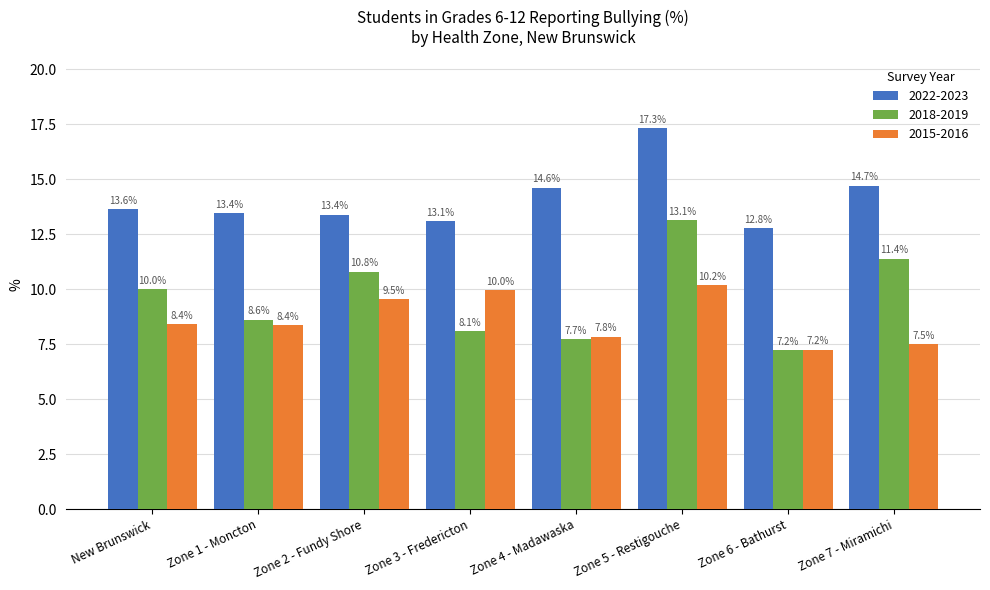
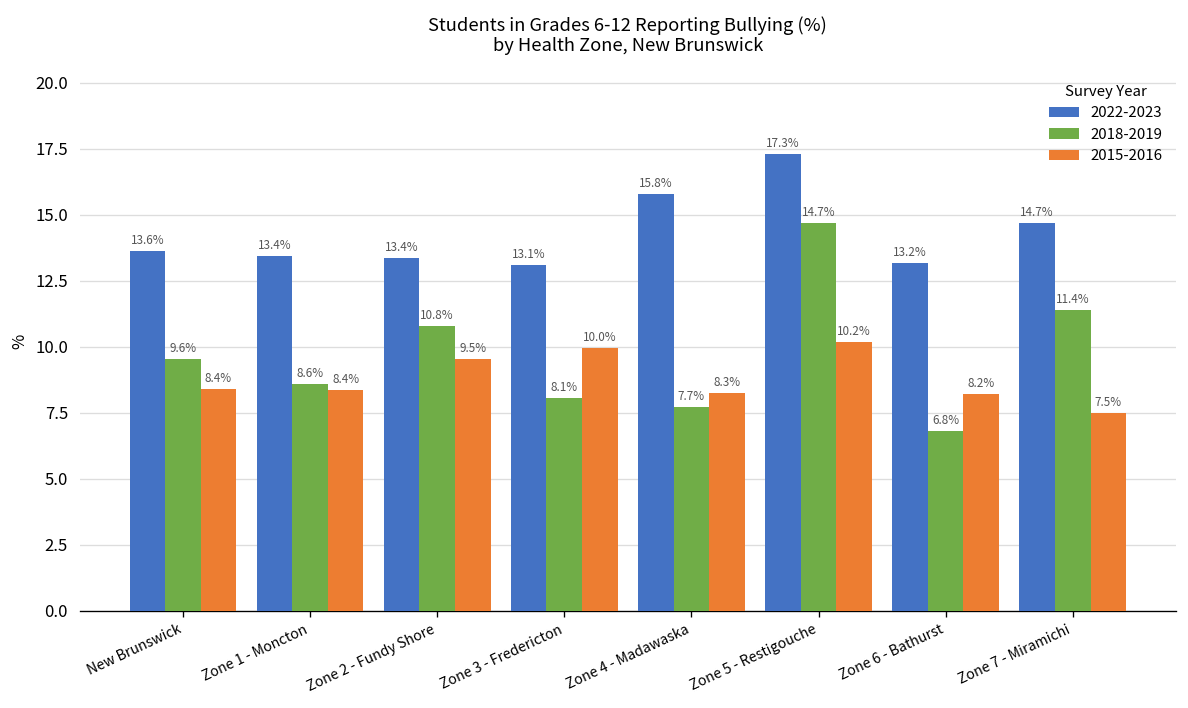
2018-2019, New Brunswick: 10.0% -> 9.6%
2022-2023, Zone 4 - Madawaska: 14.6% -> 15.8%
2015-2016, Zone 4 - Madawaska: 7.8% -> 8.3%
2018-2019, Zone 5 - Restigouche: 13.1% -> 14.7%
2022-2023, Zone 6 - Bathurst: 12.8% -> 13.2%
2018-2019, Zone 6 - Bathurst: 7.2% -> 6.8%
2015-2016, Zone 6 - Bathurst: 7.2% -> 8.2%
